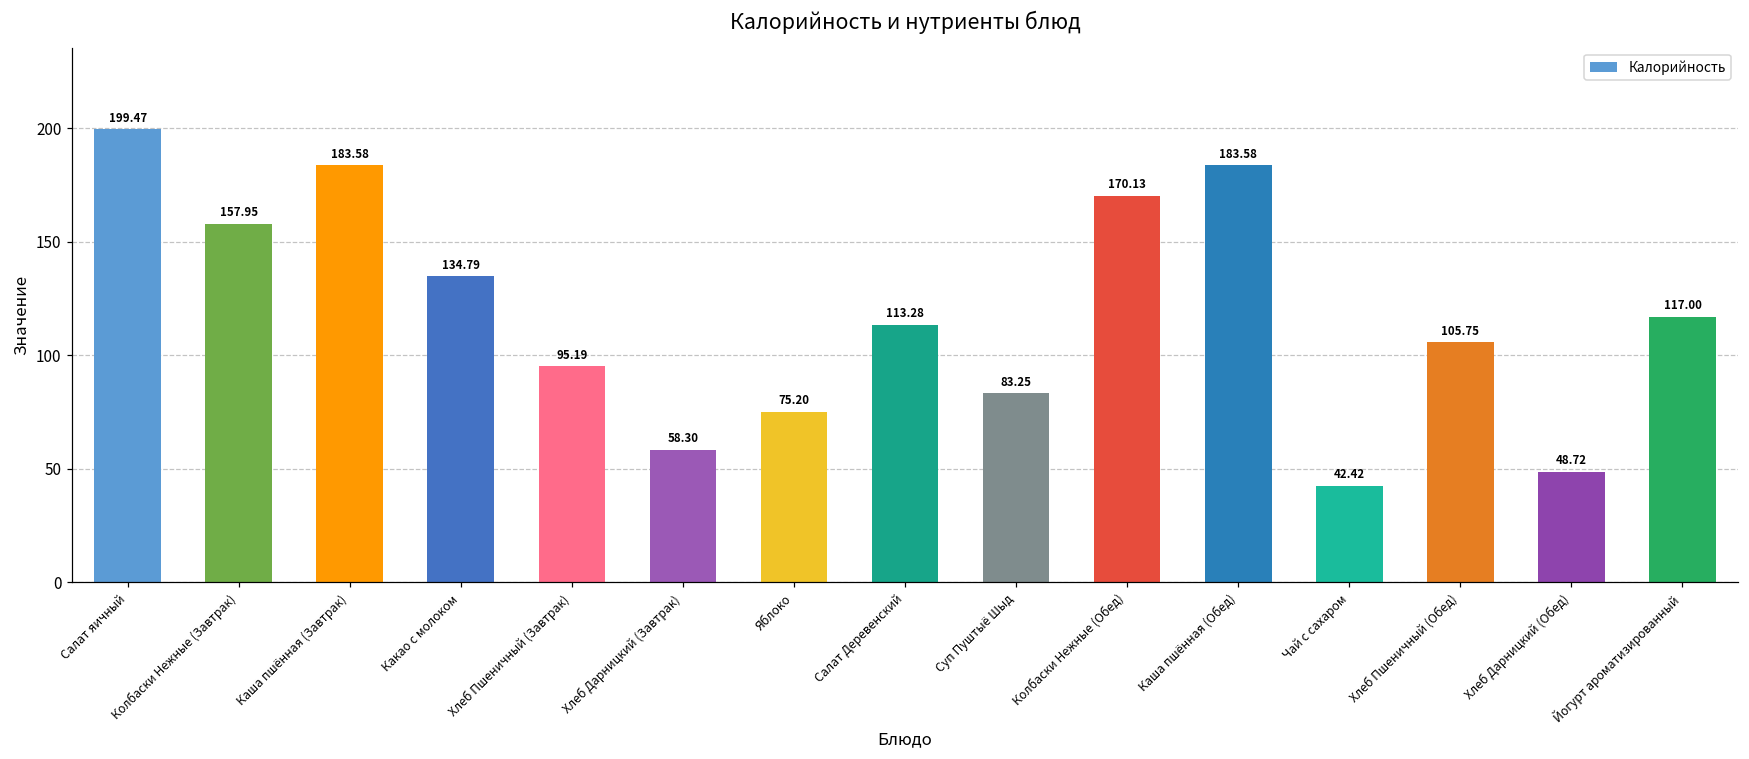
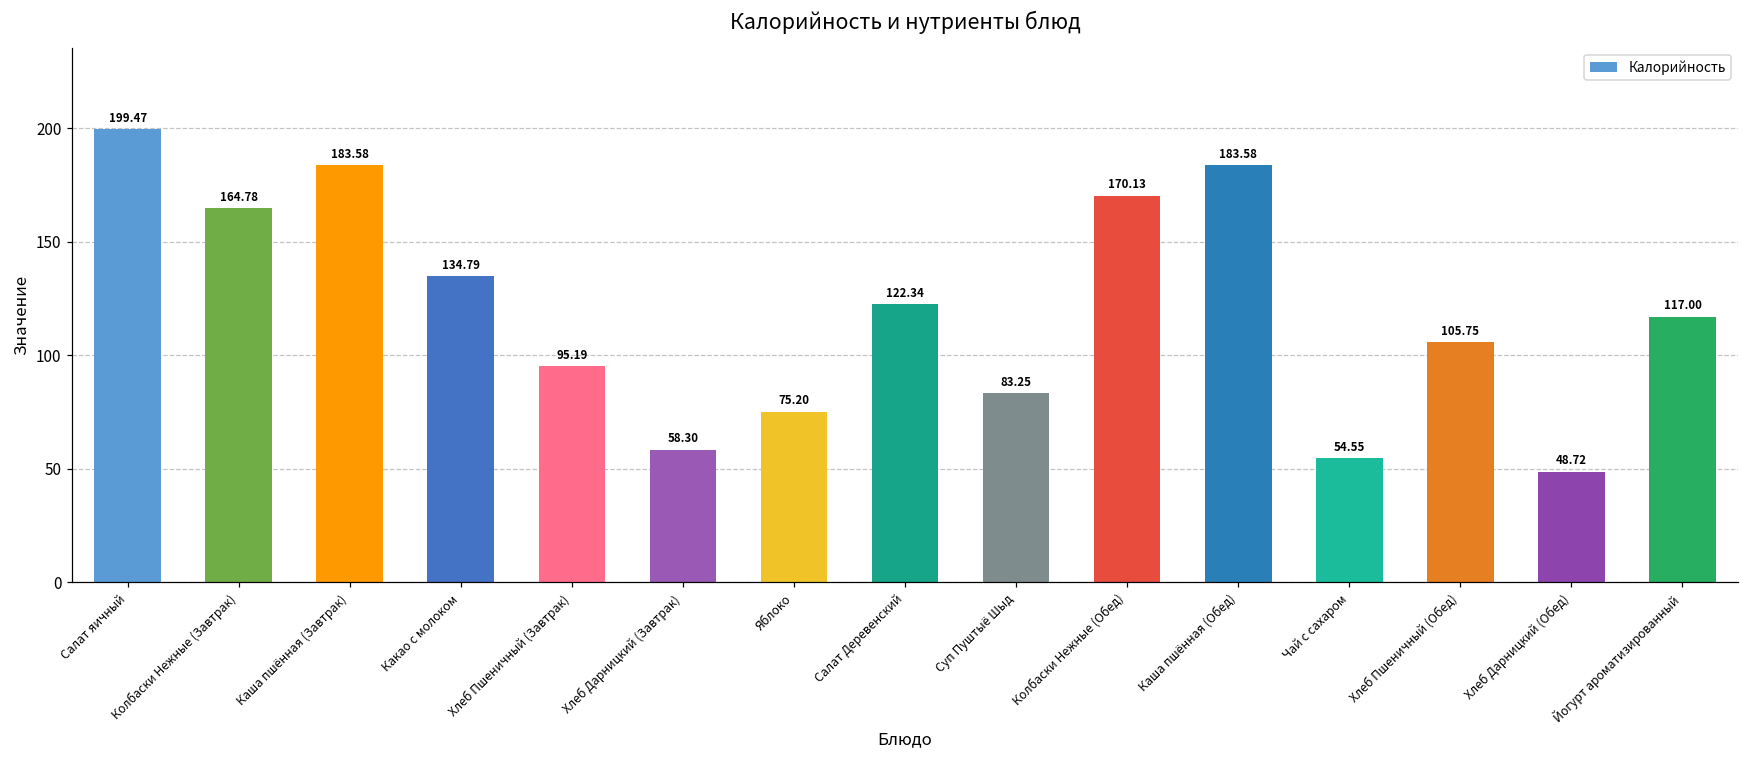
Колбаски Нежные (Завтрак): 157.95 -> 164.78
Салат Деревенский: 113.28 -> 122.34
Чай с сахаром: 42.42 -> 54.55
